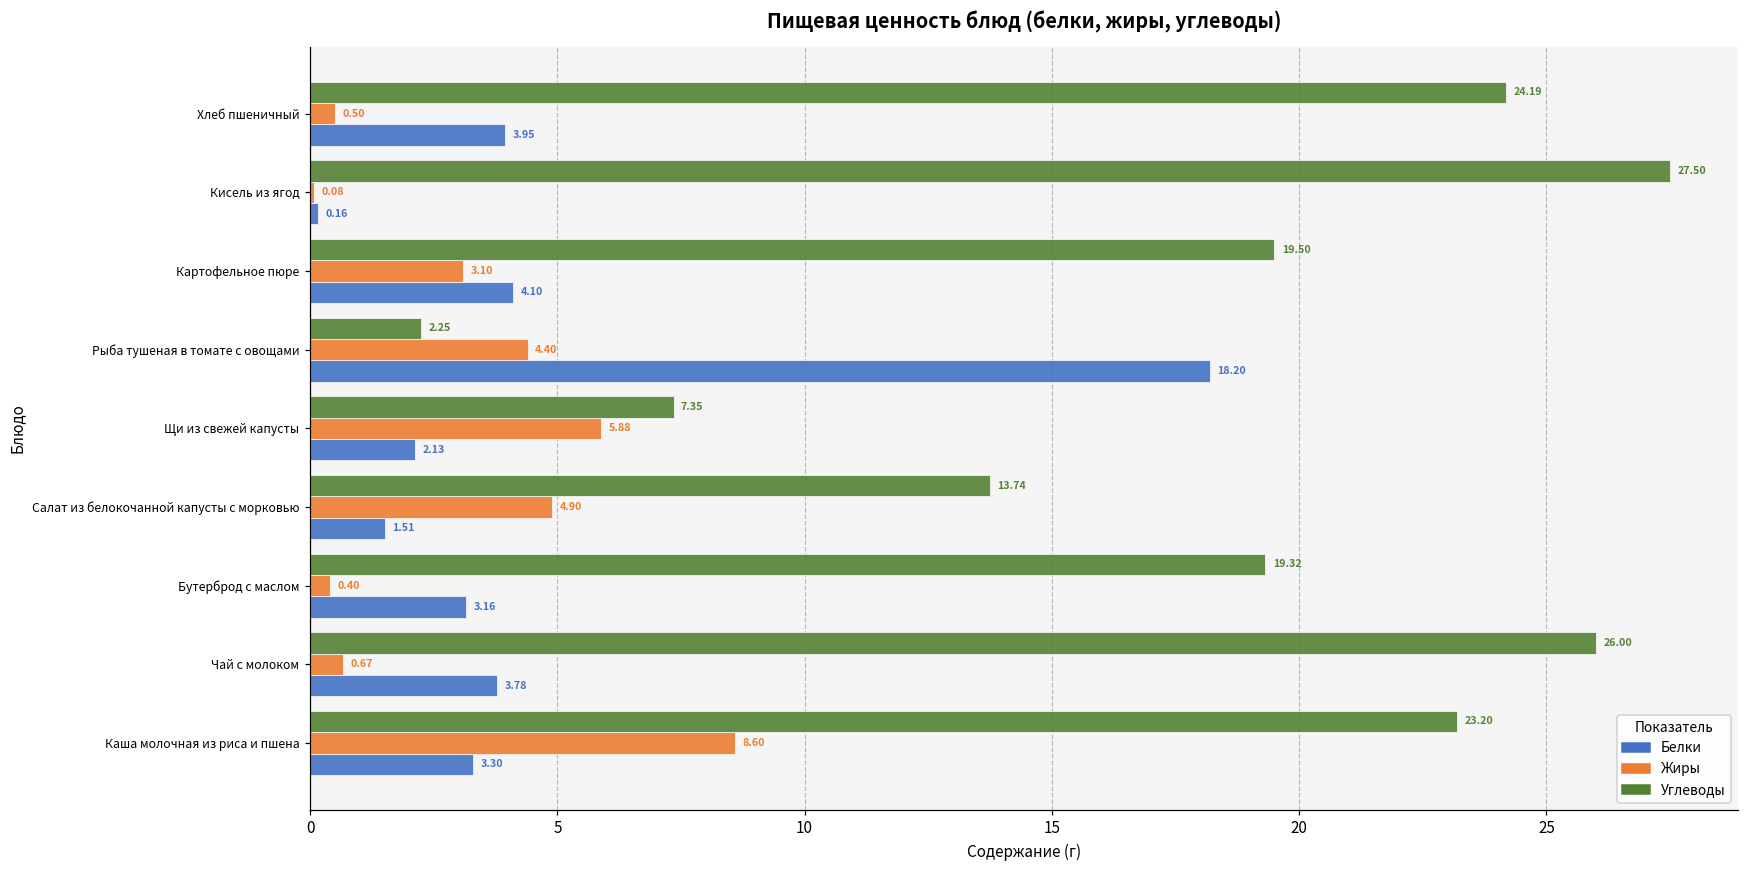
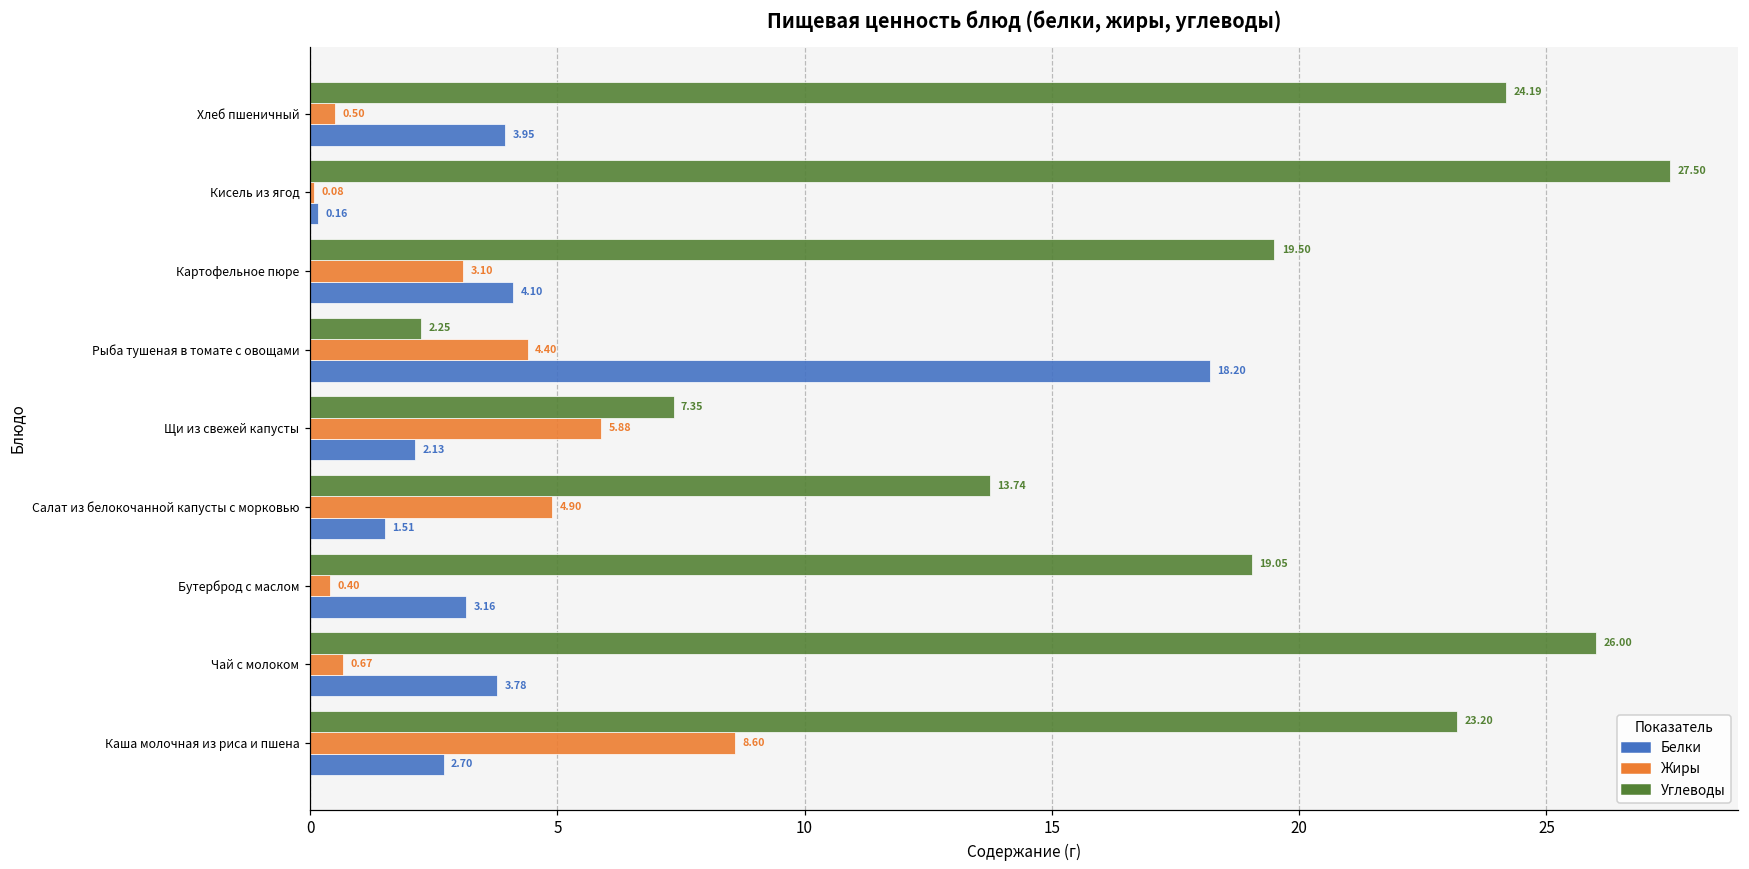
Углеводы, Бутерброд с маслом: 19.32 -> 19.05
Белки, Каша молочная из риса и пшена: 3.30 -> 2.70
